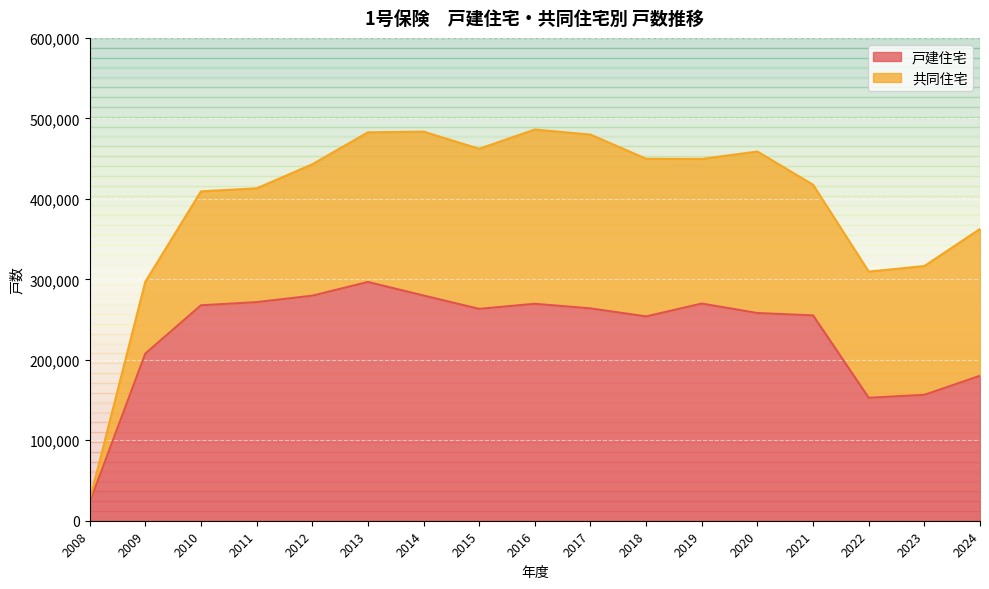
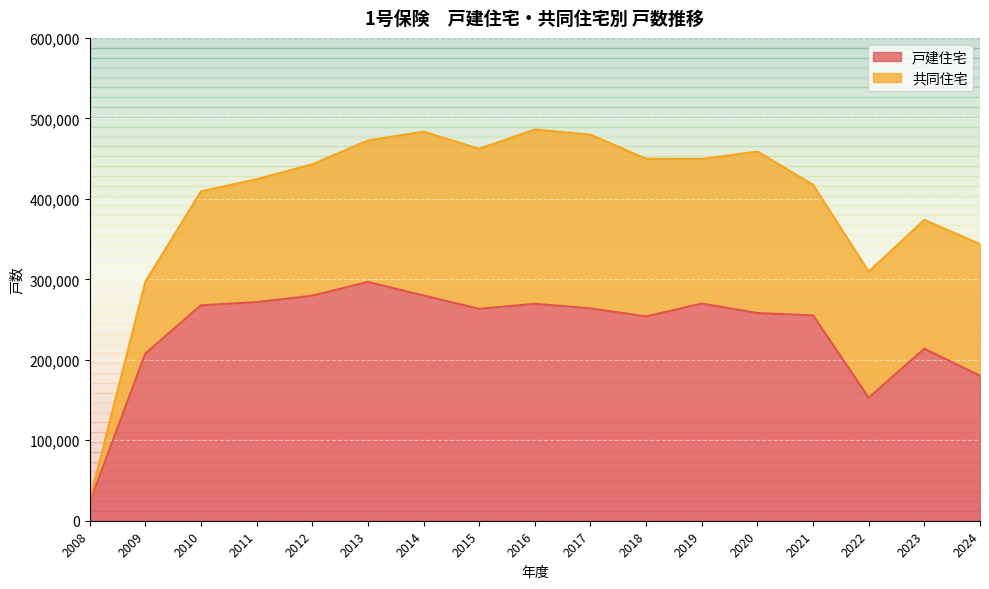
共同住宅, 2011: 140,000 -> 150,000
共同住宅, 2013: 190,000 -> 180,000
戸建住宅, 2023: 160,000 -> 210,000
共同住宅, 2024: 180,000 -> 160,000
